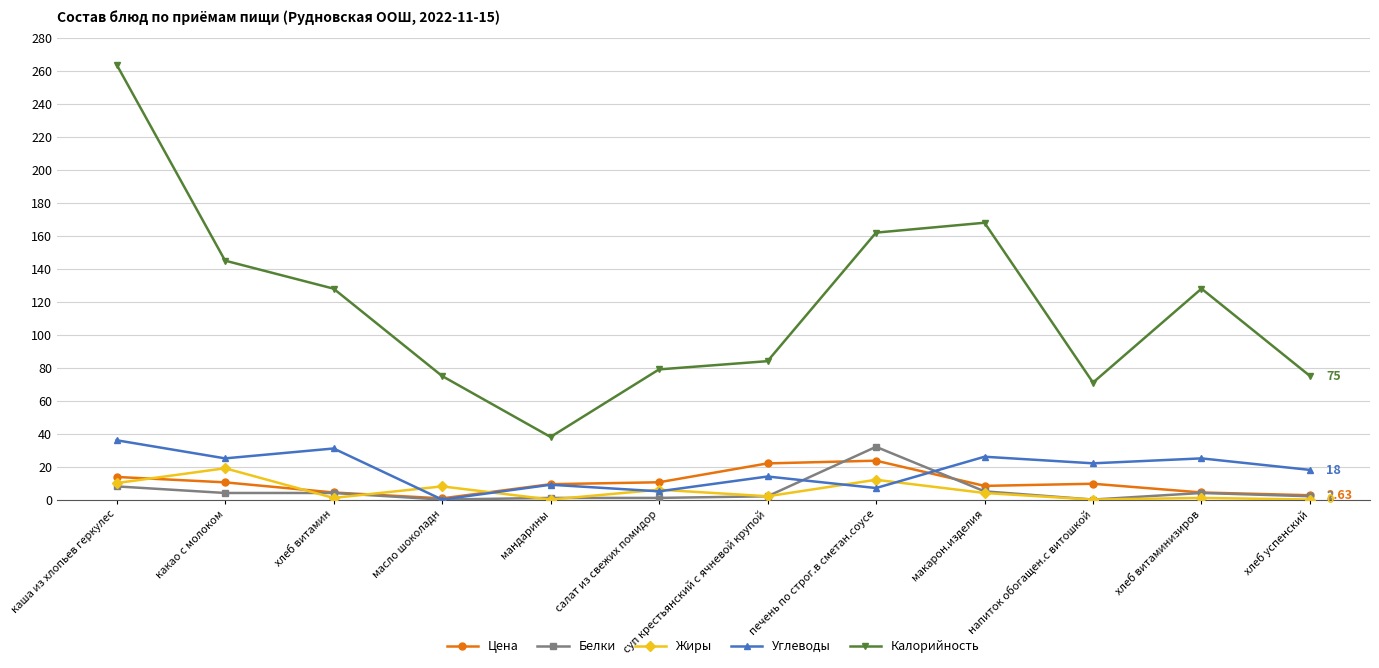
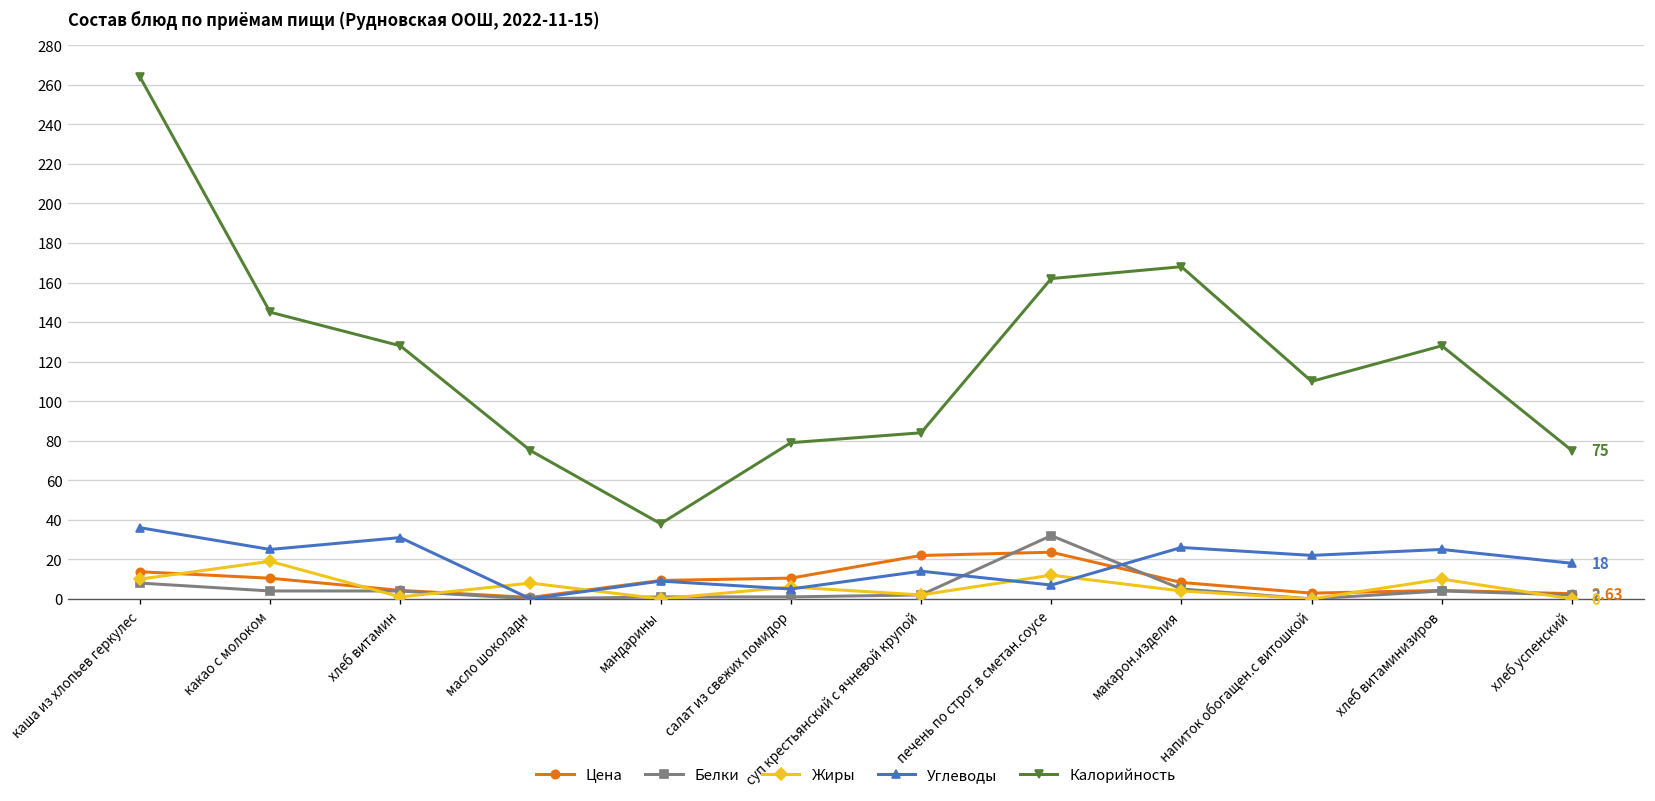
Цена, напиток обогащен.с витошкой: 10 -> 3
Калорийность, напиток обогащен.с витошкой: 71 -> 110
Жиры, хлеб витаминизиров: 1 -> 10
